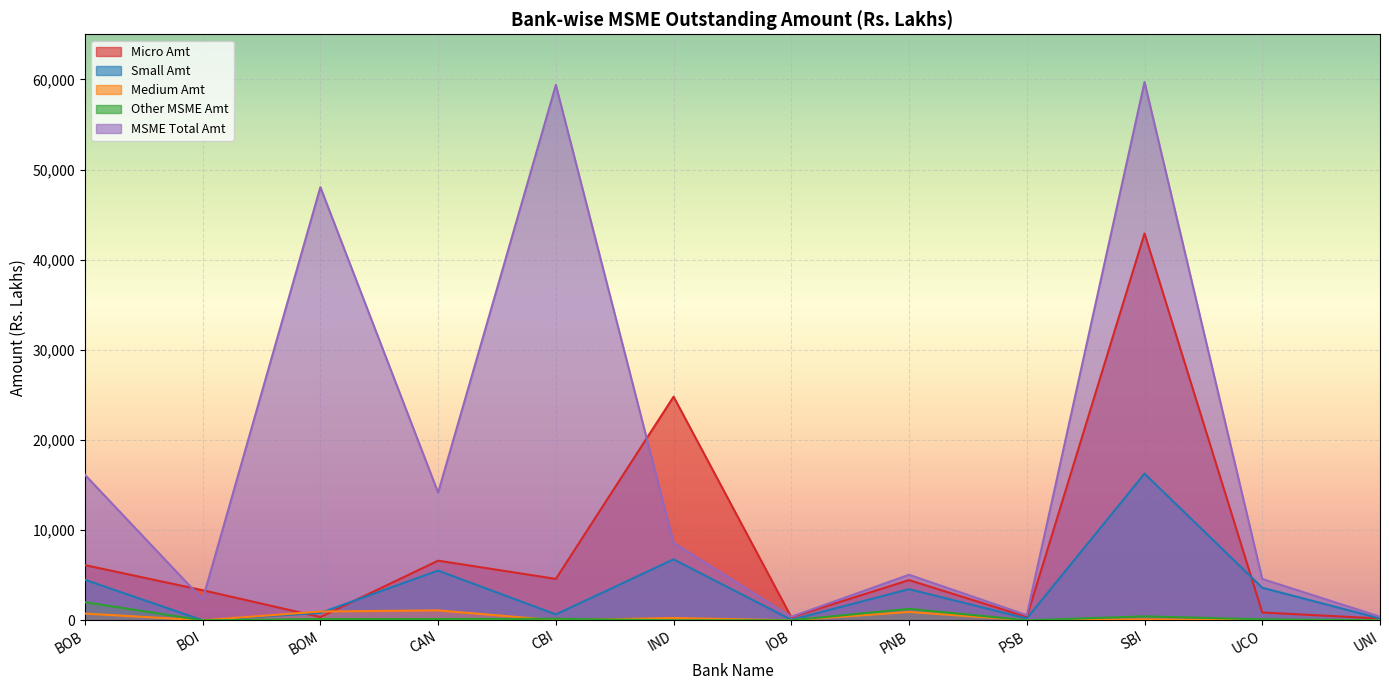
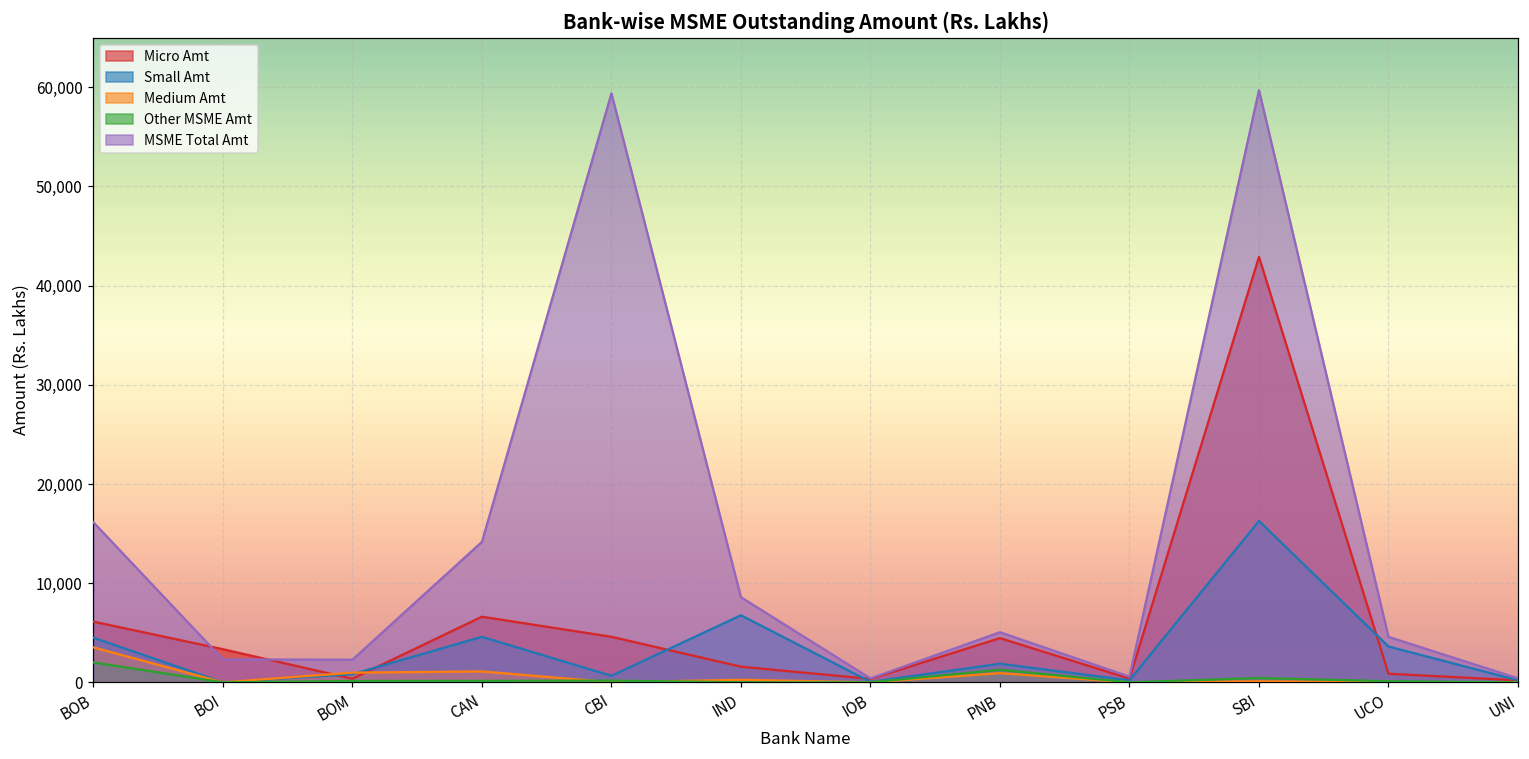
Medium Amt, BOB: 1,000 -> 4,000
MSME Total Amt, BOM: 48,000 -> 2,000
Small Amt, CAN: 6,000 -> 5,000
Micro Amt, IND: 25,000 -> 2,000
Small Amt, PNB: 3,000 -> 2,000
